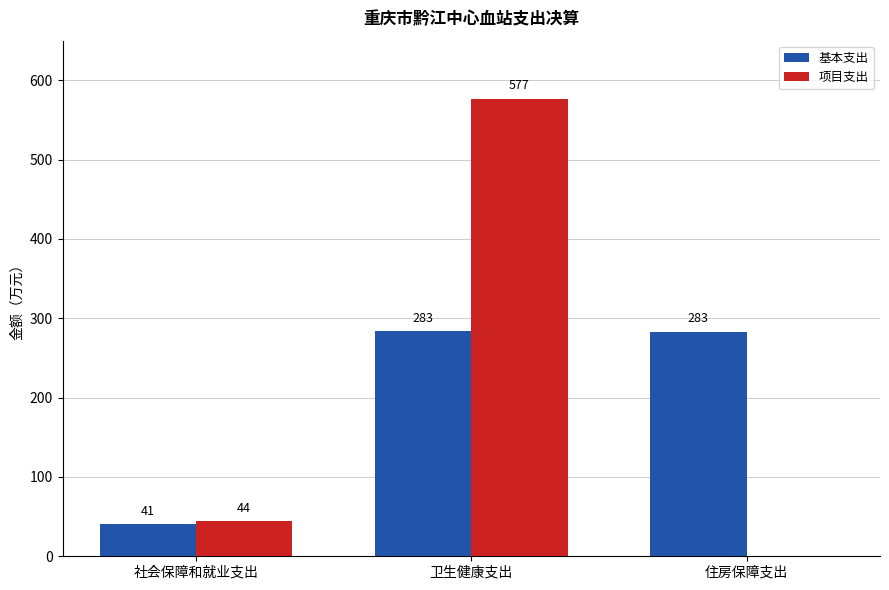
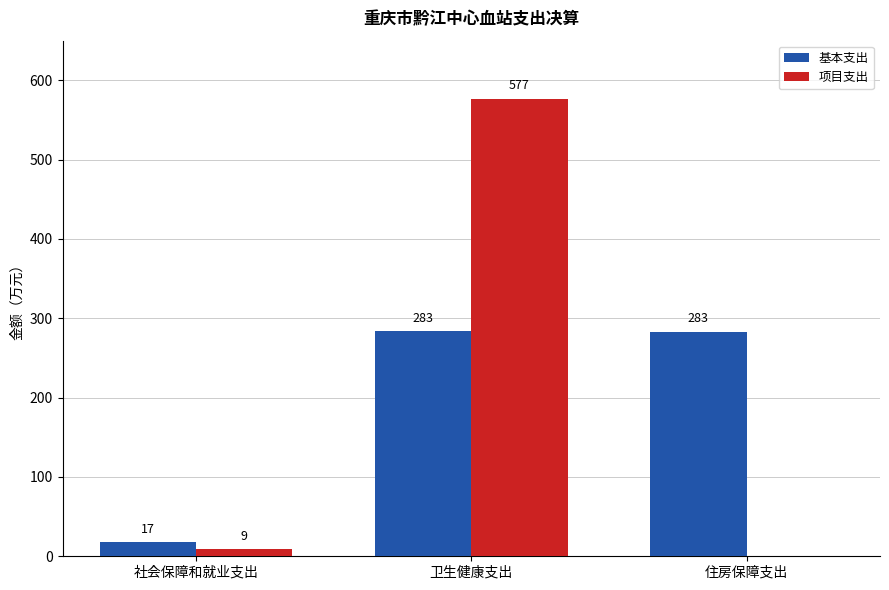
基本支出, 社会保障和就业支出: 41 -> 17
项目支出, 社会保障和就业支出: 44 -> 9
